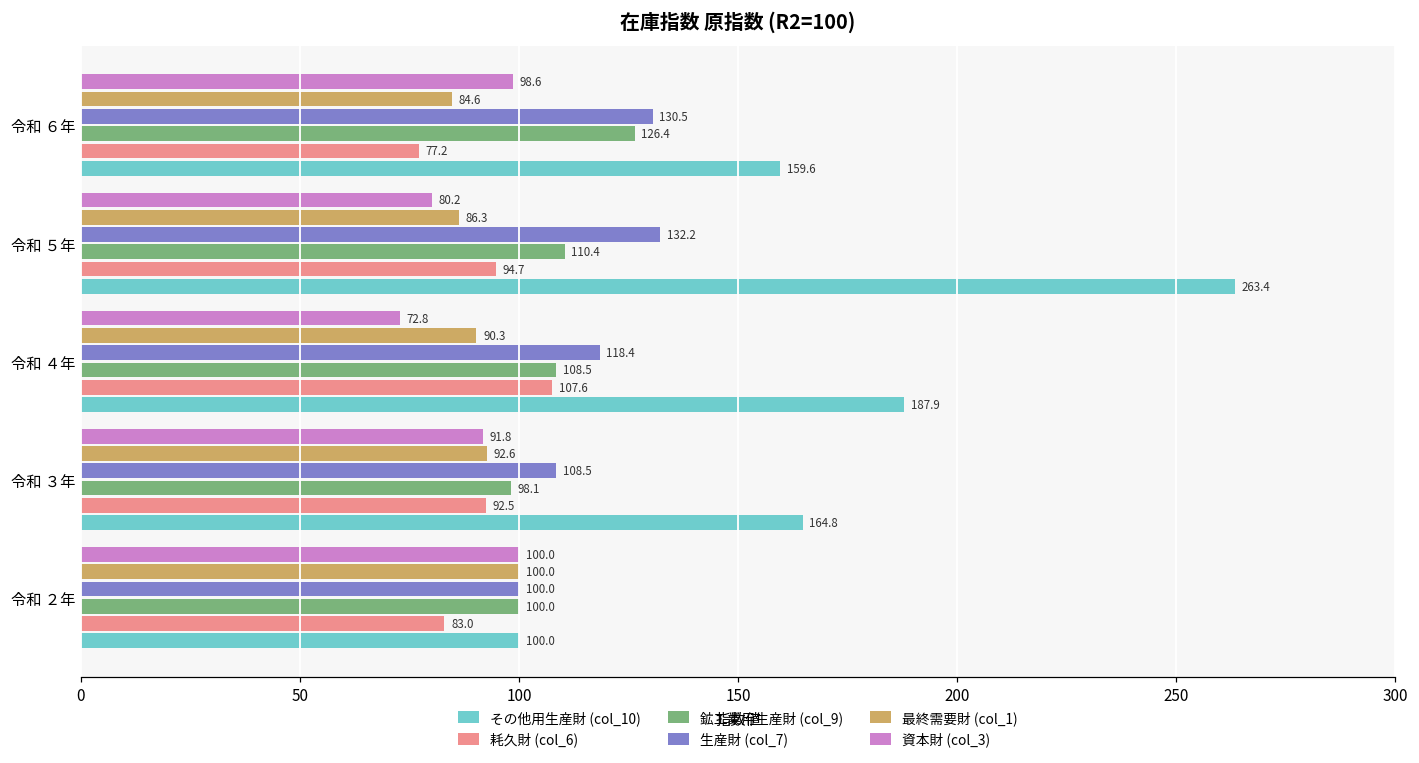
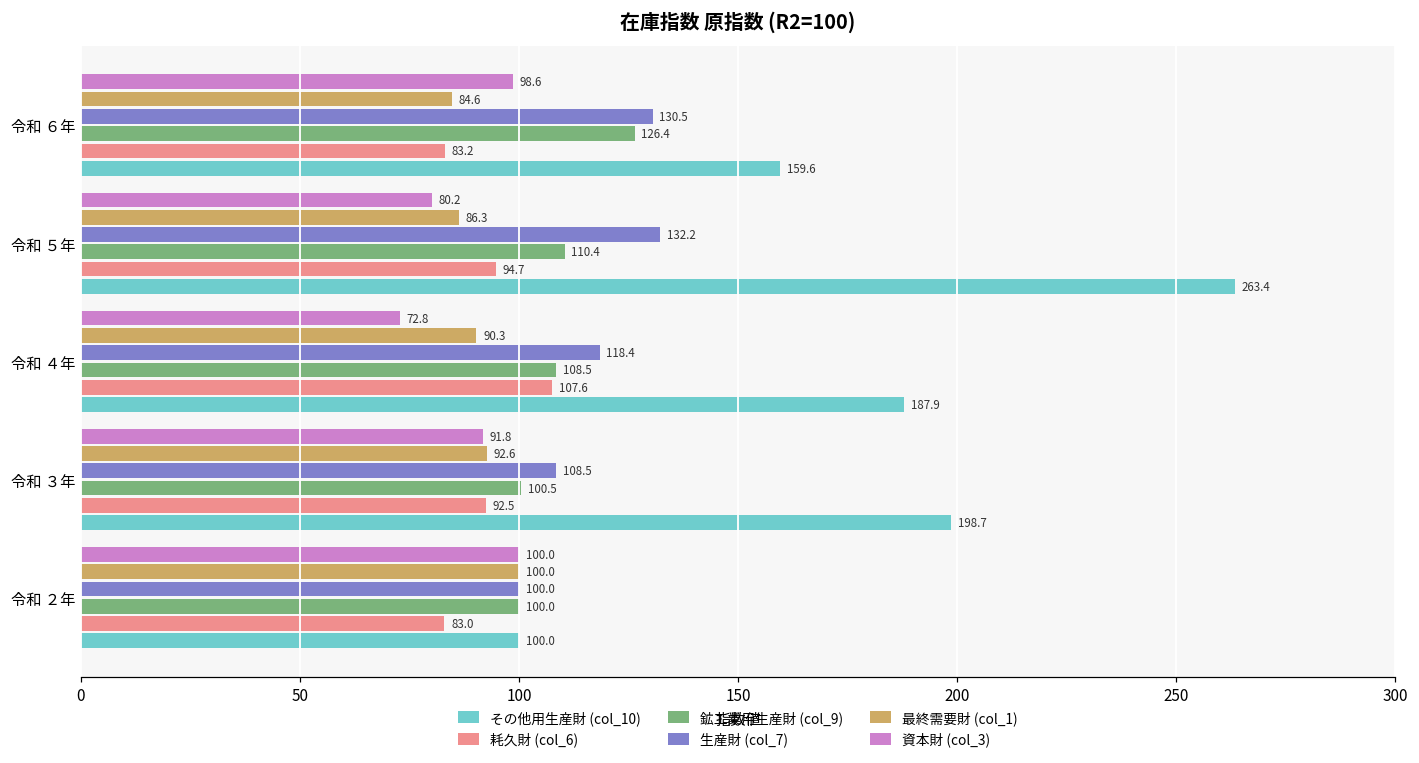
耗久財 (col_6), 令和 ６年: 77.2 -> 83.2
鉱工業用生産財 (col_9), 令和 ３年: 98.1 -> 100.5
その他用生産財 (col_10), 令和 ３年: 164.8 -> 198.7
